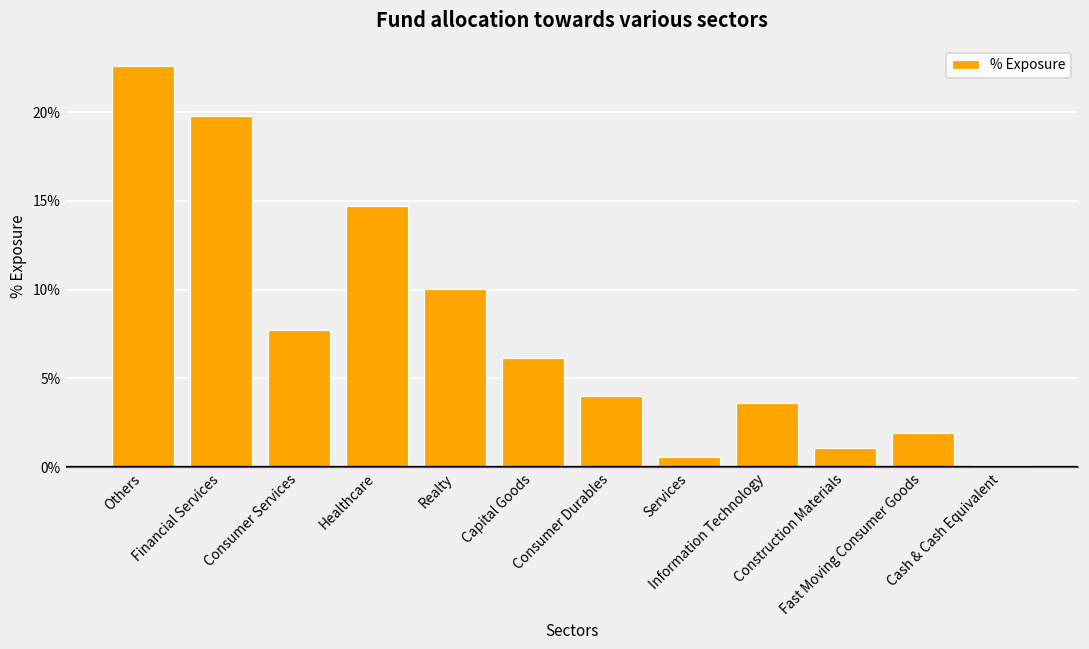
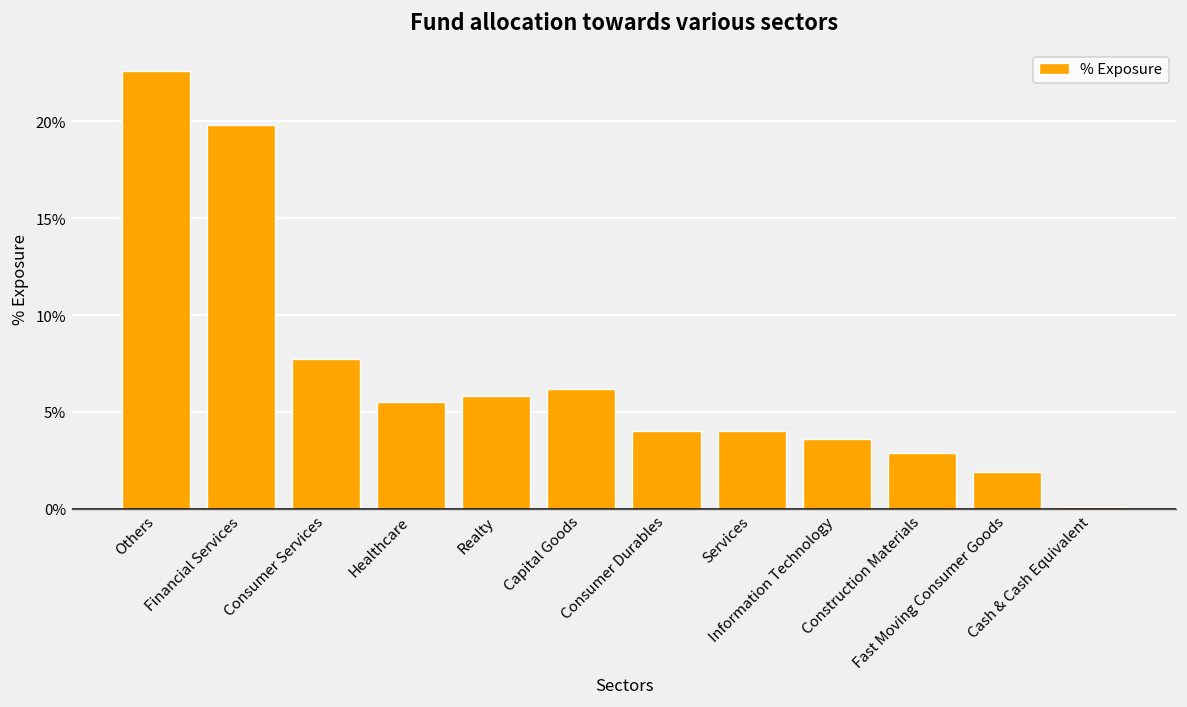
Healthcare: 14.7% -> 5.5%
Realty: 10.0% -> 5.8%
Services: 0.6% -> 4.0%
Construction Materials: 1.1% -> 2.9%
